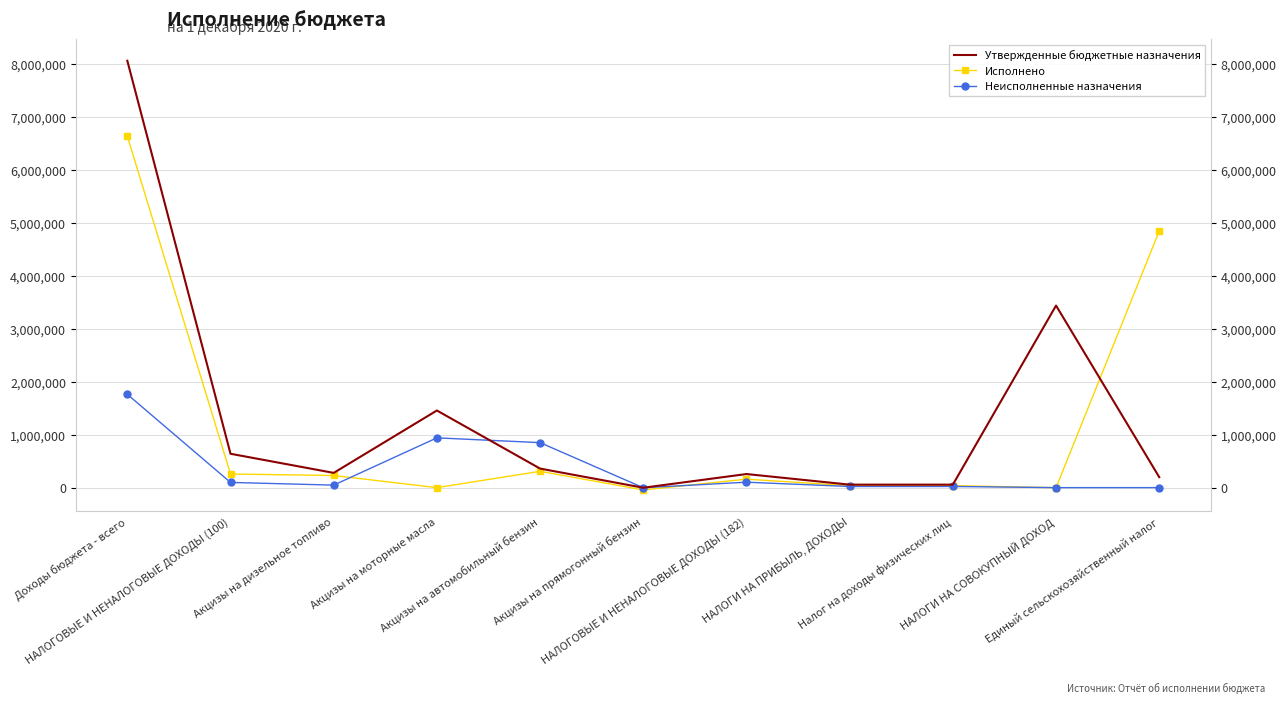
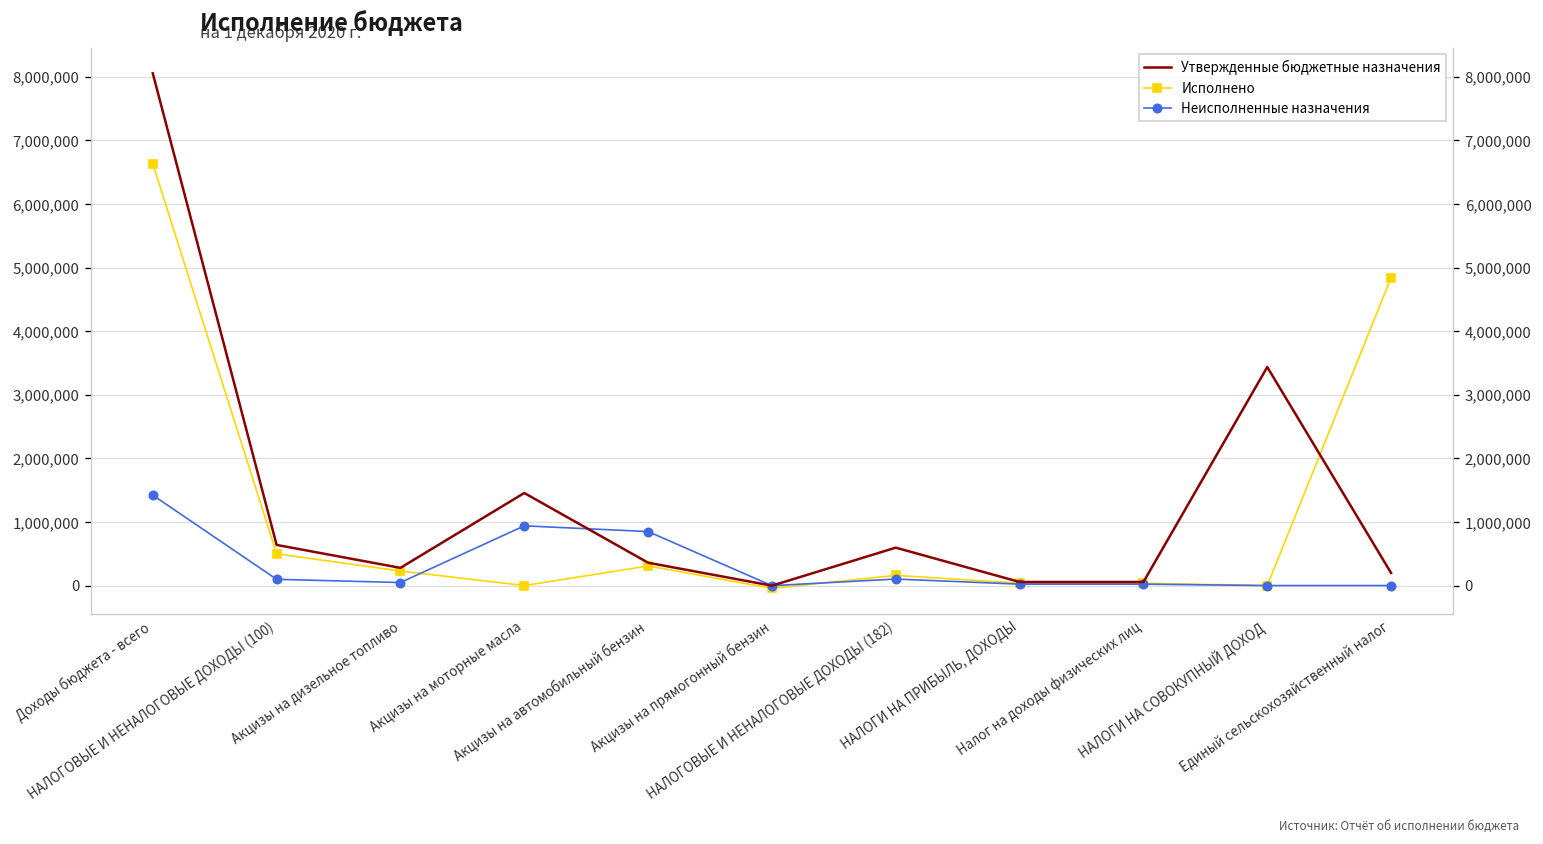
Неисполненные назначения, Доходы бюджета - всего: 1,800,000 -> 1,400,000
Исполнено, НАЛОГОВЫЕ И НЕНАЛОГОВЫЕ ДОХОДЫ (100): 300,000 -> 500,000
Утвержденные бюджетные назначения, НАЛОГОВЫЕ И НЕНАЛОГОВЫЕ ДОХОДЫ (182): 300,000 -> 600,000
